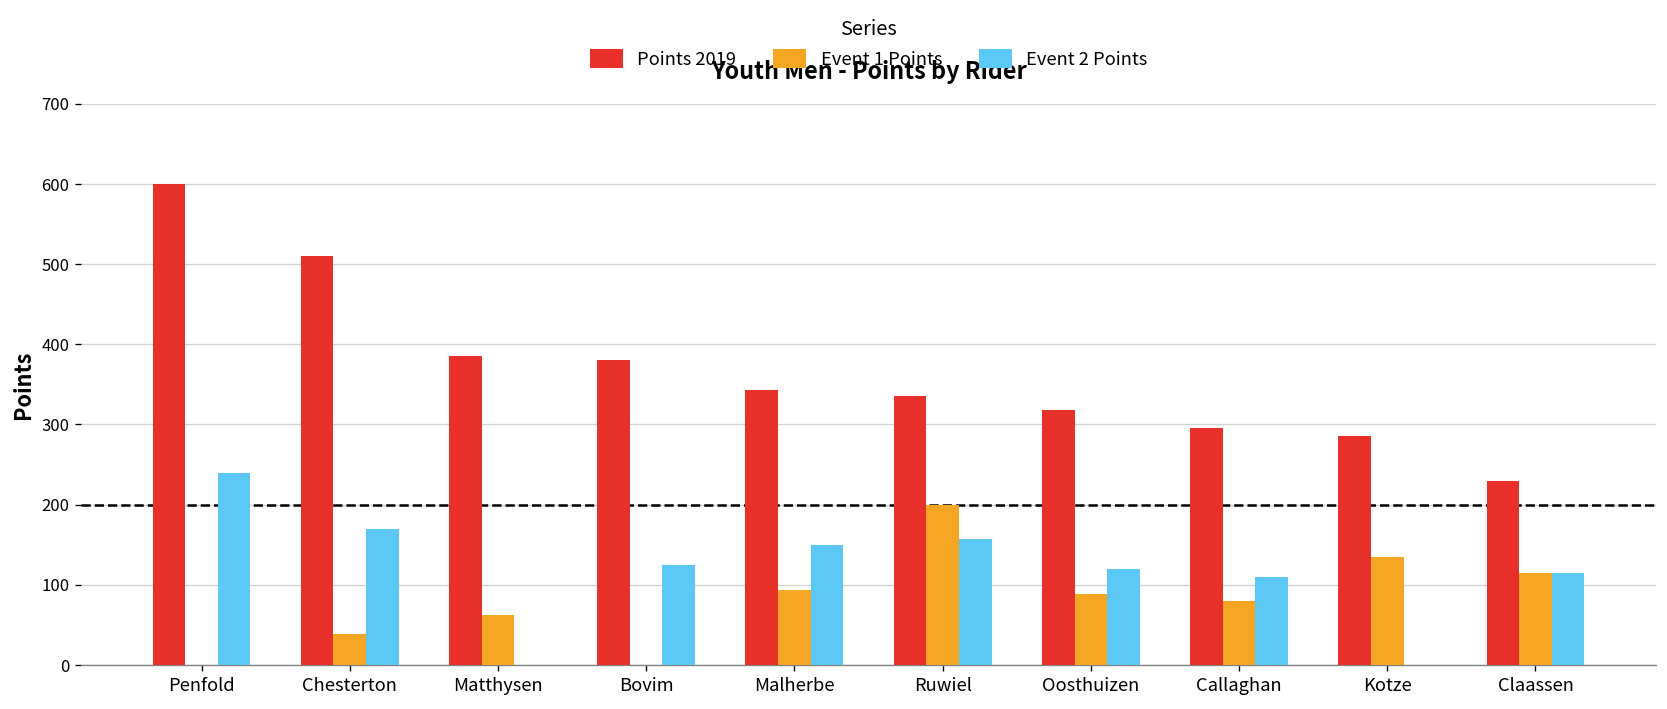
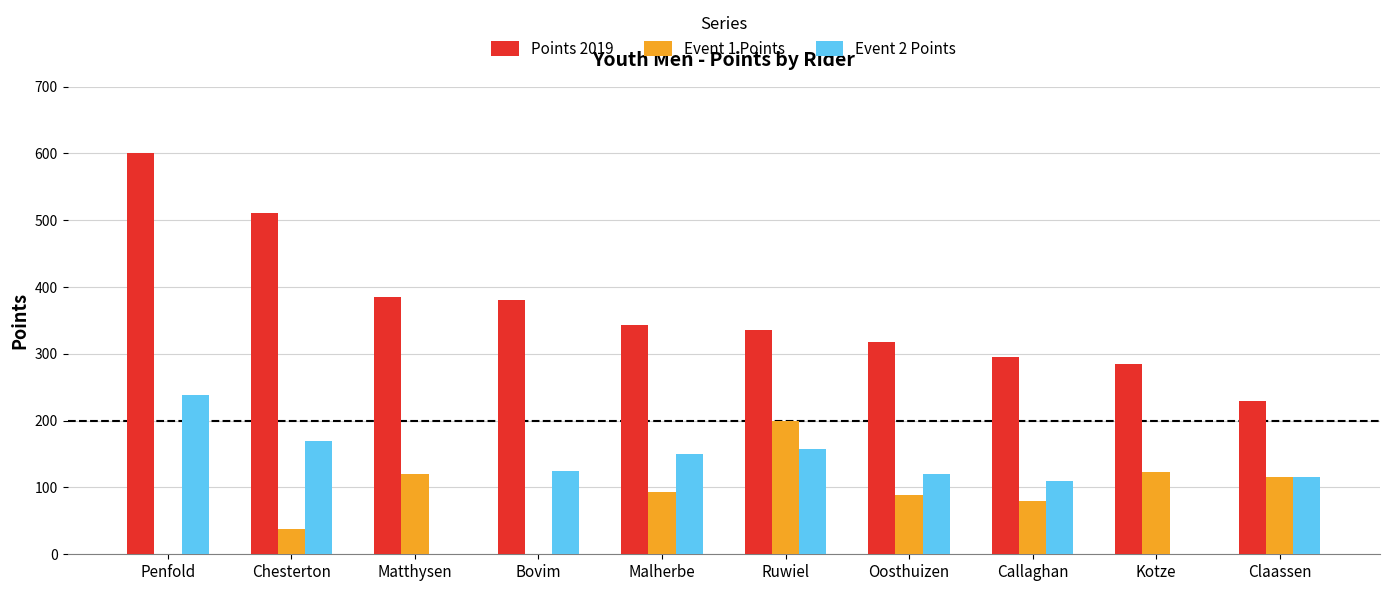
Event 1 Points, Matthysen: 60 -> 120
Event 1 Points, Kotze: 140 -> 120
